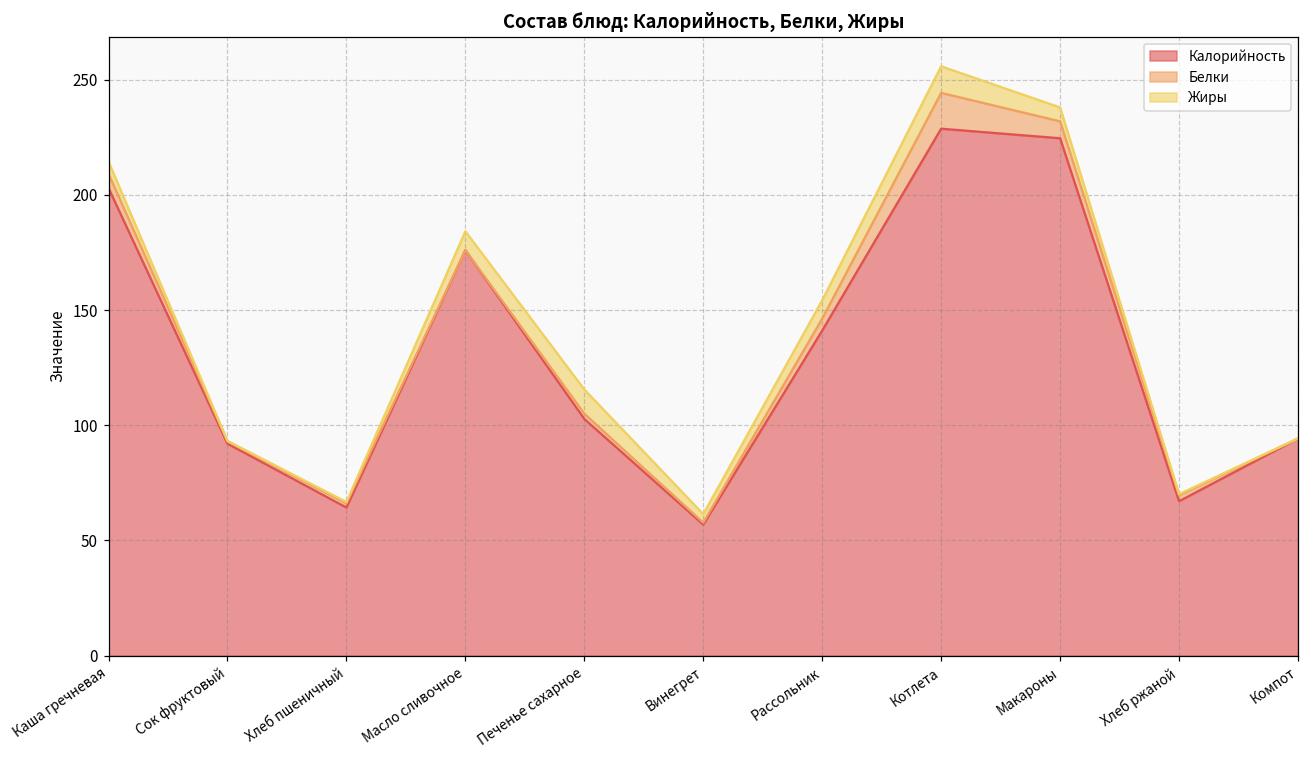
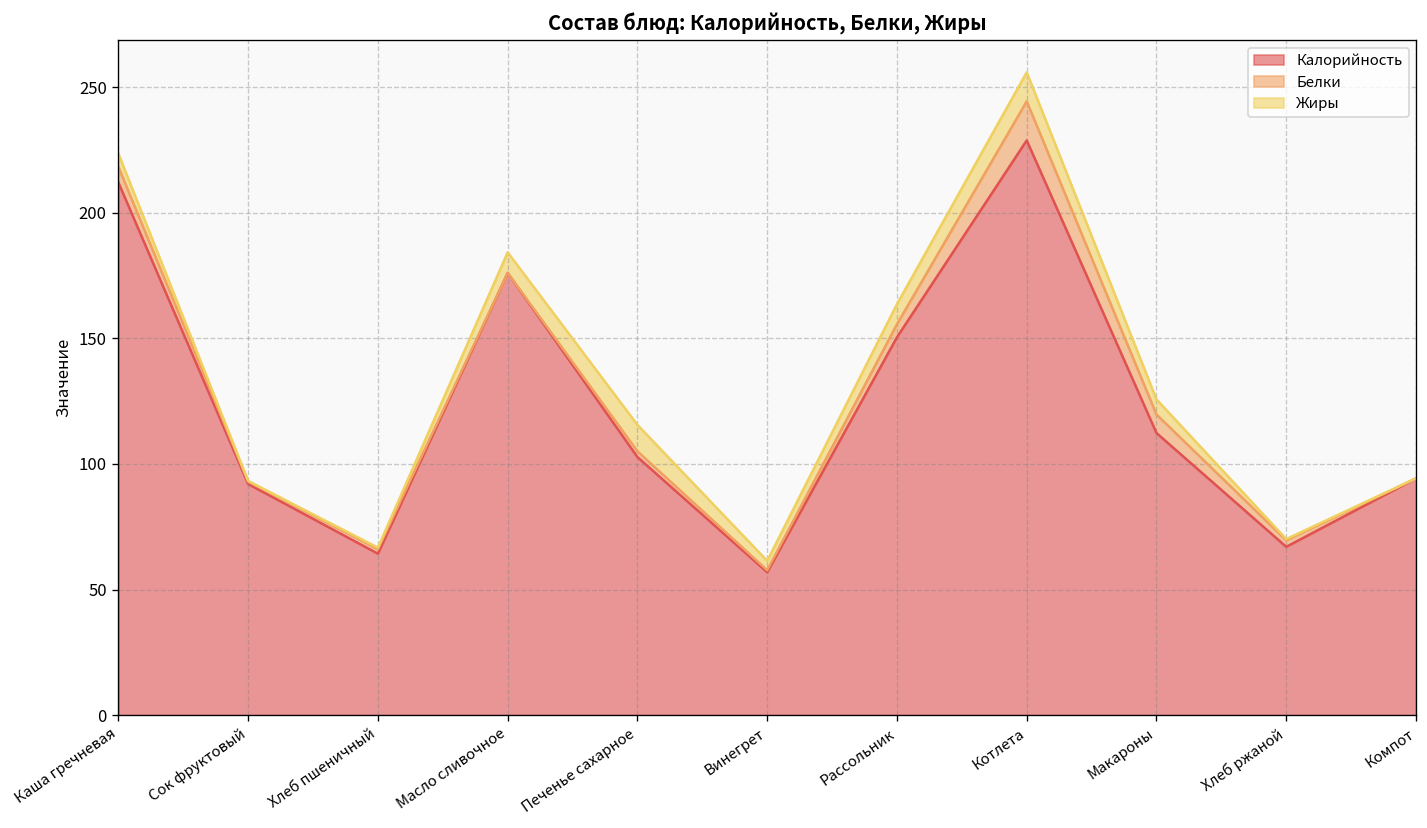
Калорийность, Каша гречневая: 203 -> 212
Калорийность, Рассольник: 141 -> 150
Калорийность, Макароны: 225 -> 112
